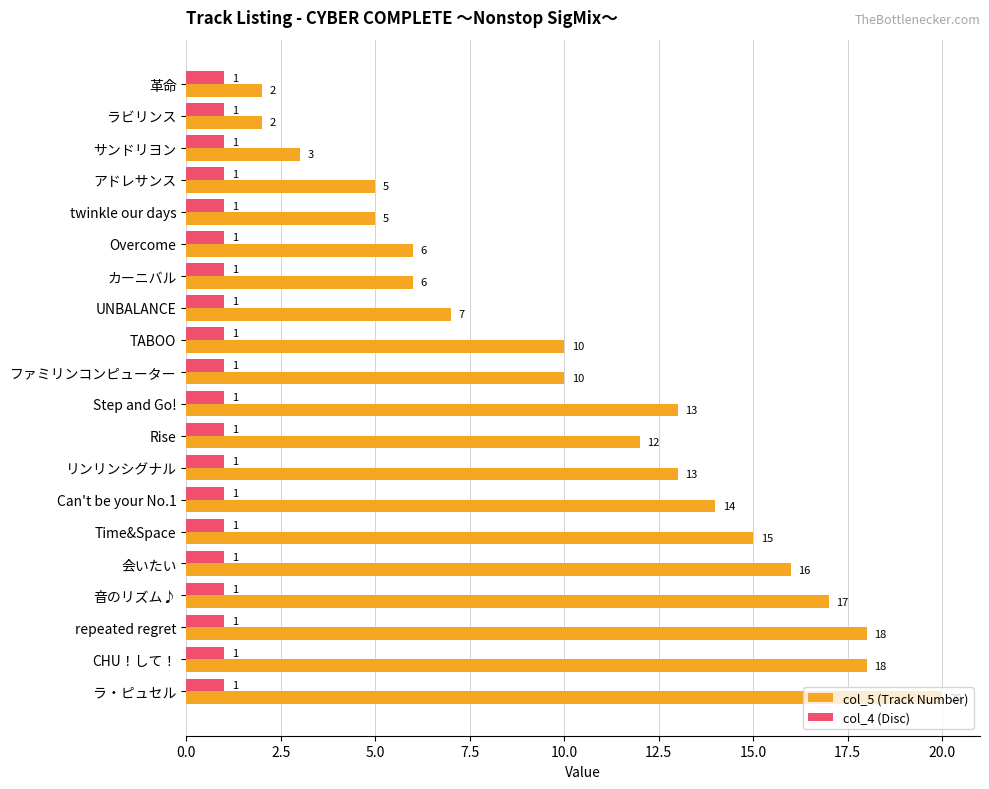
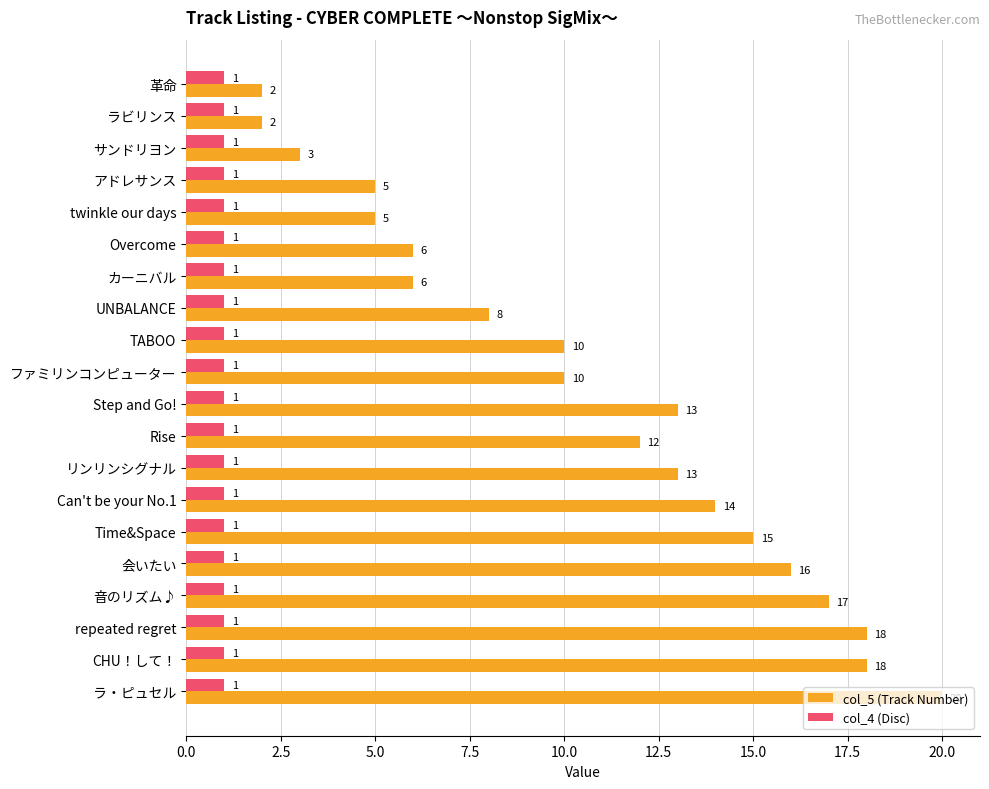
col_5 (Track Number), UNBALANCE: 7 -> 8
